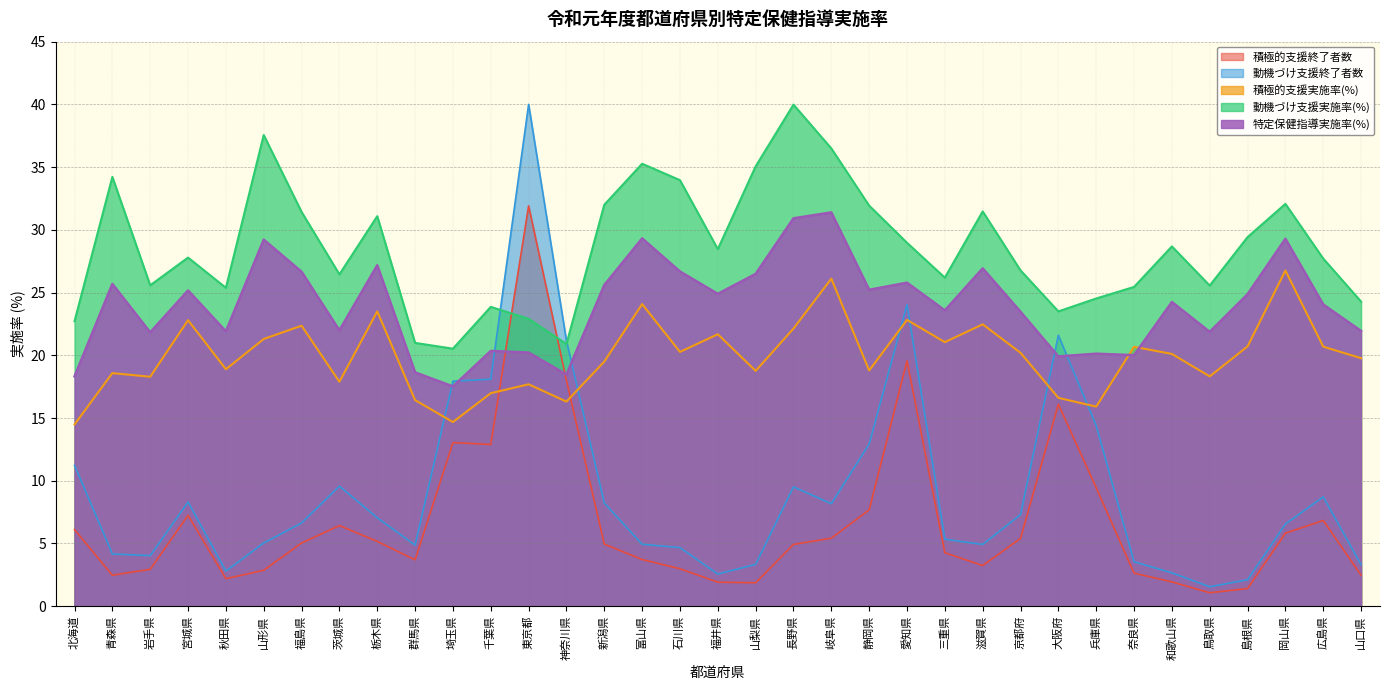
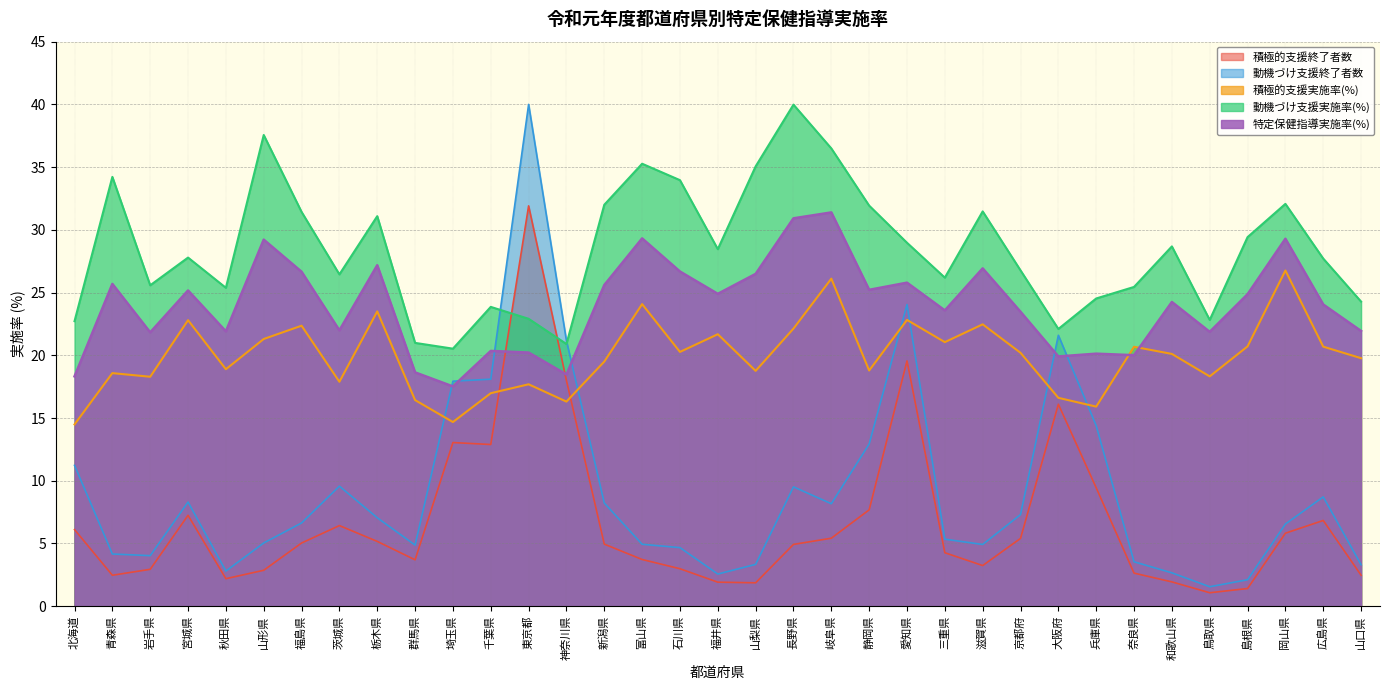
動機づけ支援実施率(%), 大阪府: 23.5 -> 22.1
動機づけ支援実施率(%), 鳥取県: 25.6 -> 22.8
